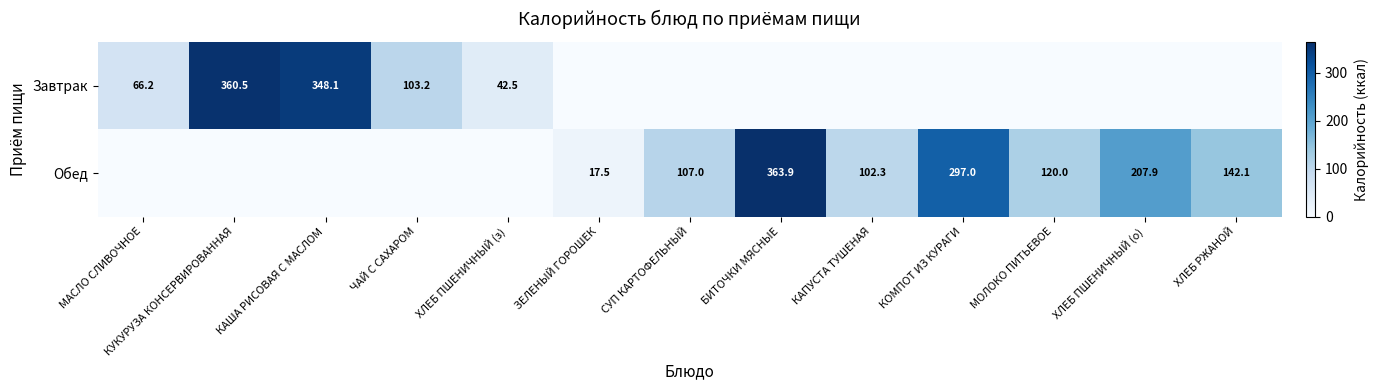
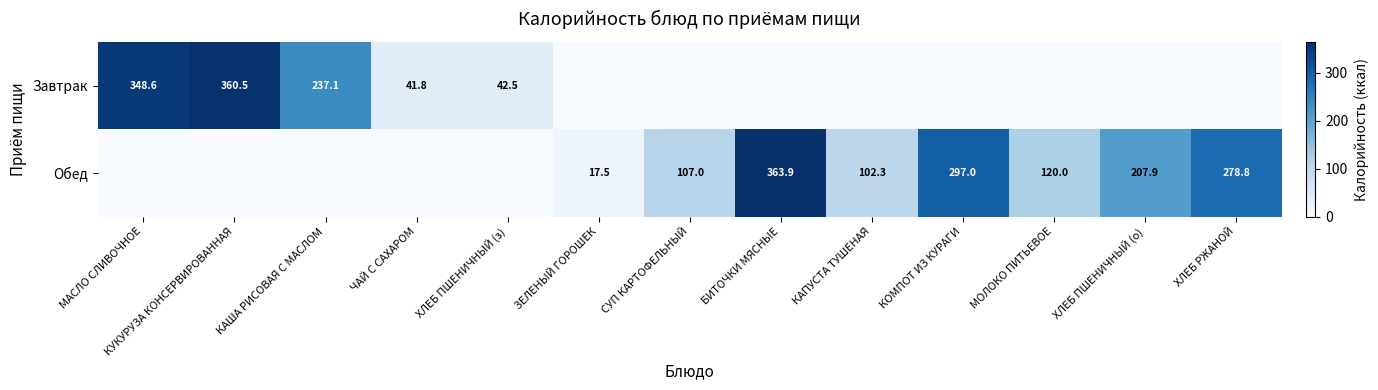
Завтрак, МАСЛО СЛИВОЧНОЕ: 66.2 -> 348.6
Завтрак, КАША РИСОВАЯ С МАСЛОМ: 348.1 -> 237.1
Завтрак, ЧАЙ С САХАРОМ: 103.2 -> 41.8
Обед, ХЛЕБ РЖАНОЙ: 142.1 -> 278.8
